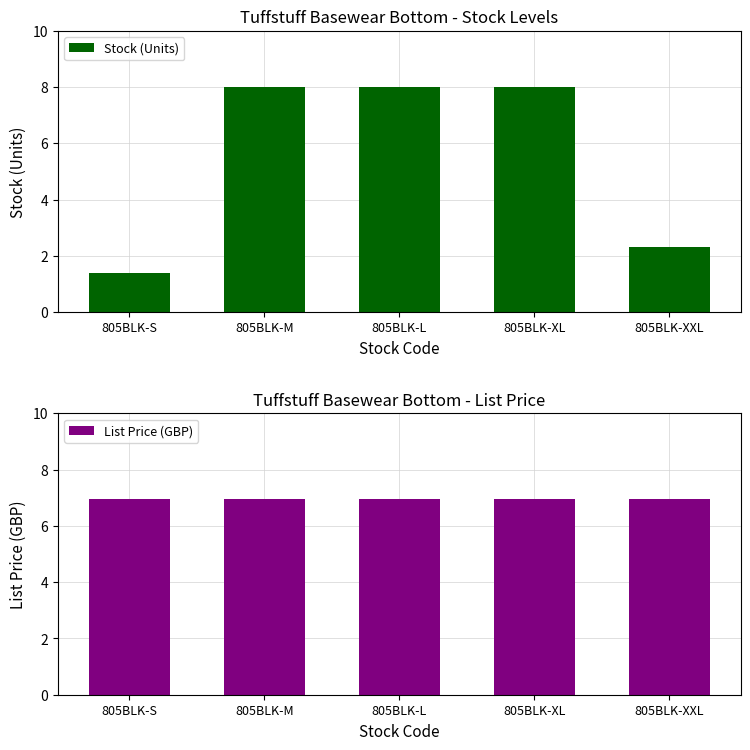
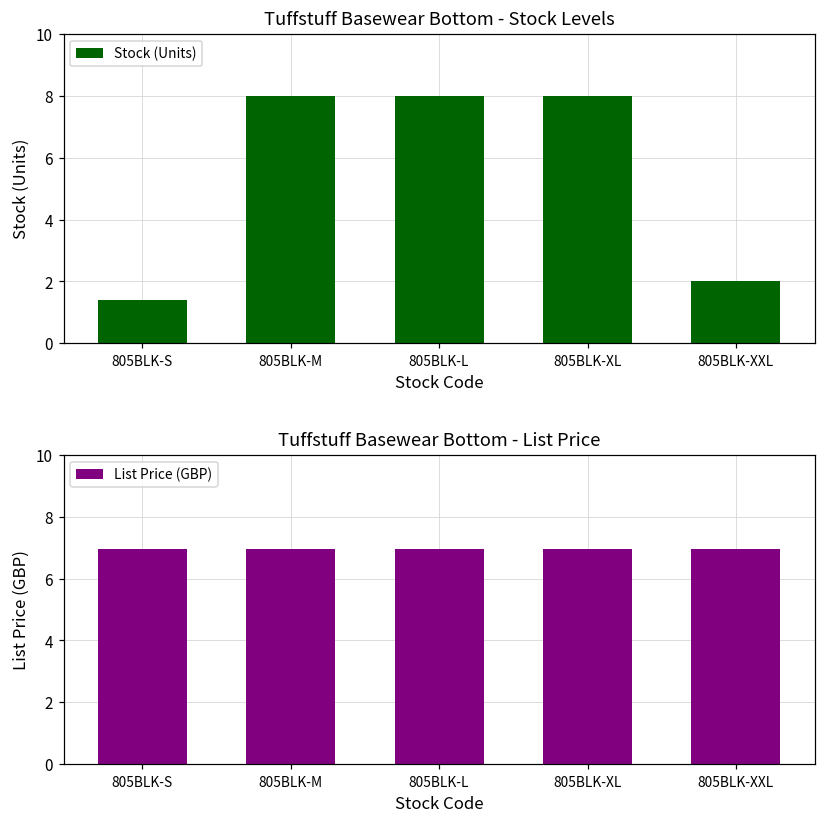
Tuffstuff Basewear Bottom - Stock Levels, 805BLK-XXL: 2.3 -> 2.0
